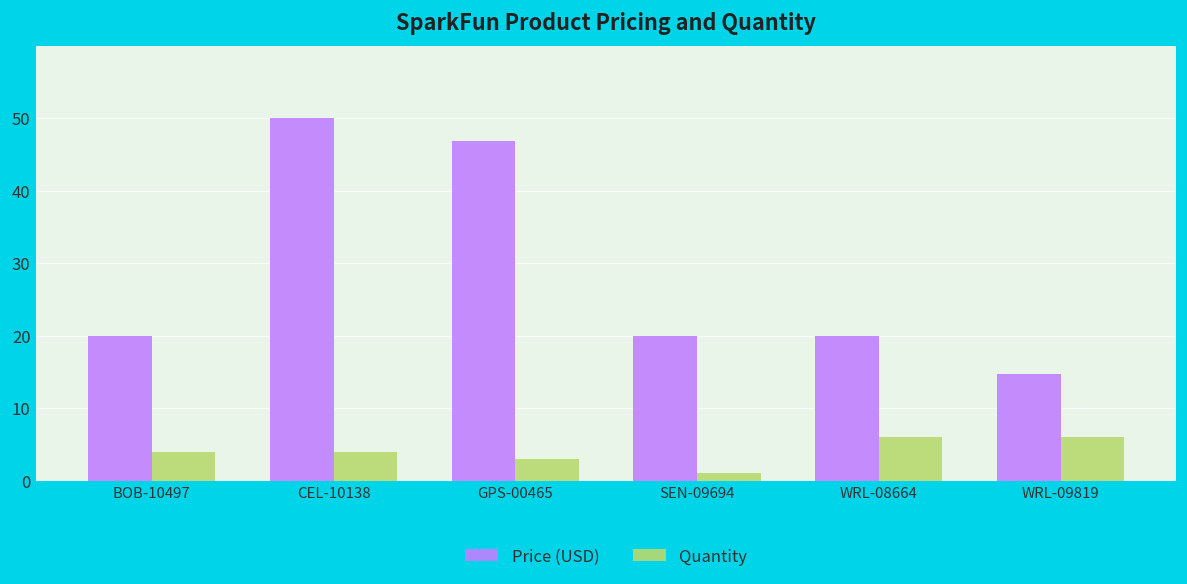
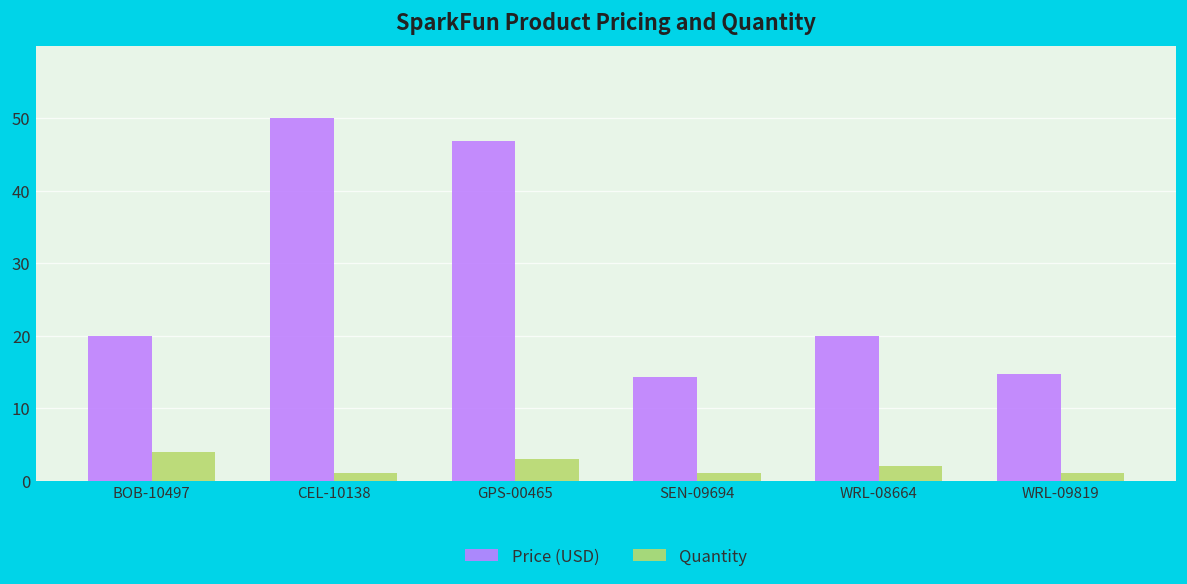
Quantity, CEL-10138: 4 -> 1
Price (USD), SEN-09694: 20 -> 14
Quantity, WRL-08664: 6 -> 2
Quantity, WRL-09819: 6 -> 1
